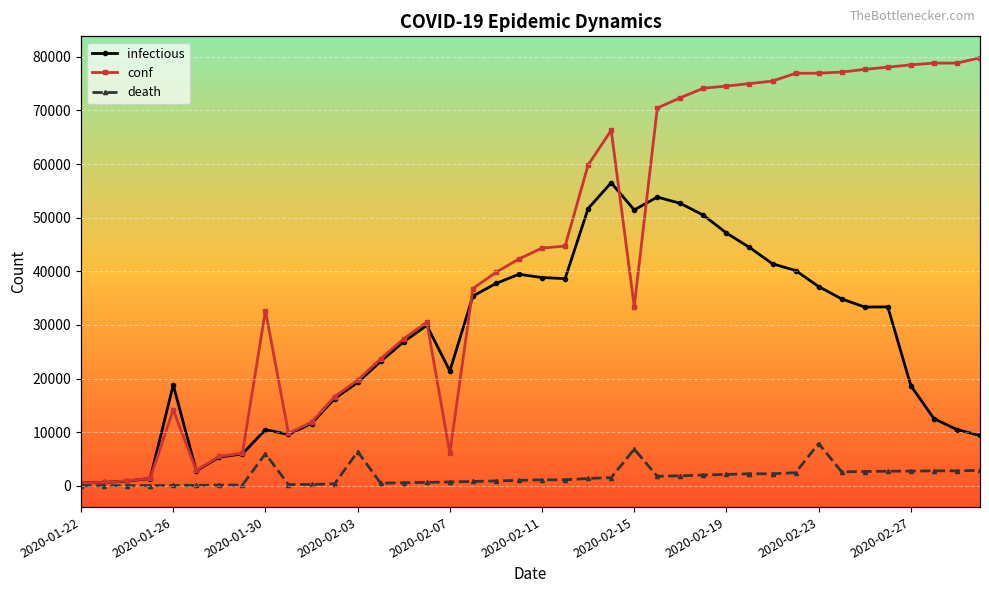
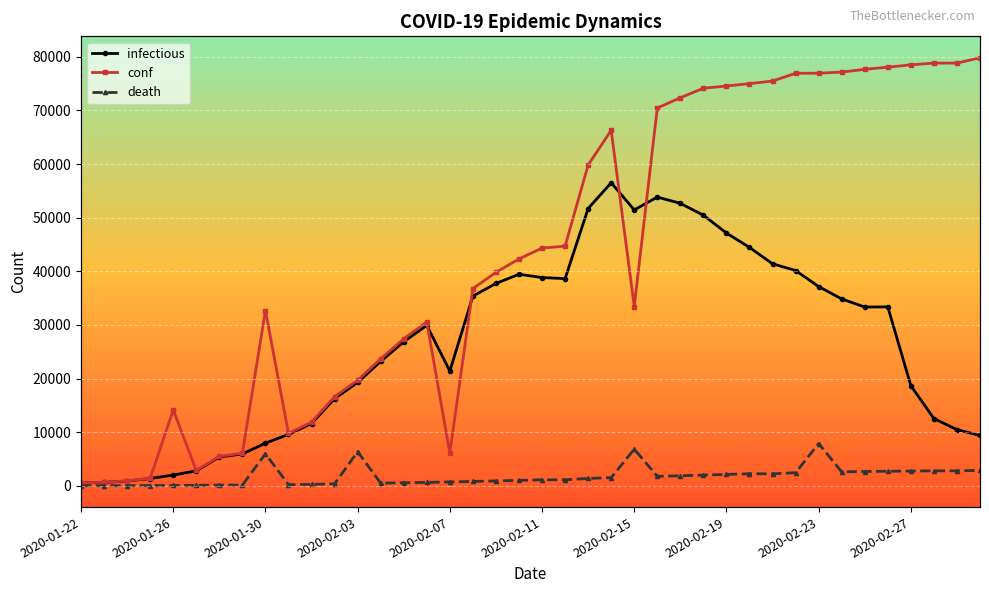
infectious, 2020-01-26: 19000 -> 2000
infectious, 2020-01-30: 10000 -> 8000
